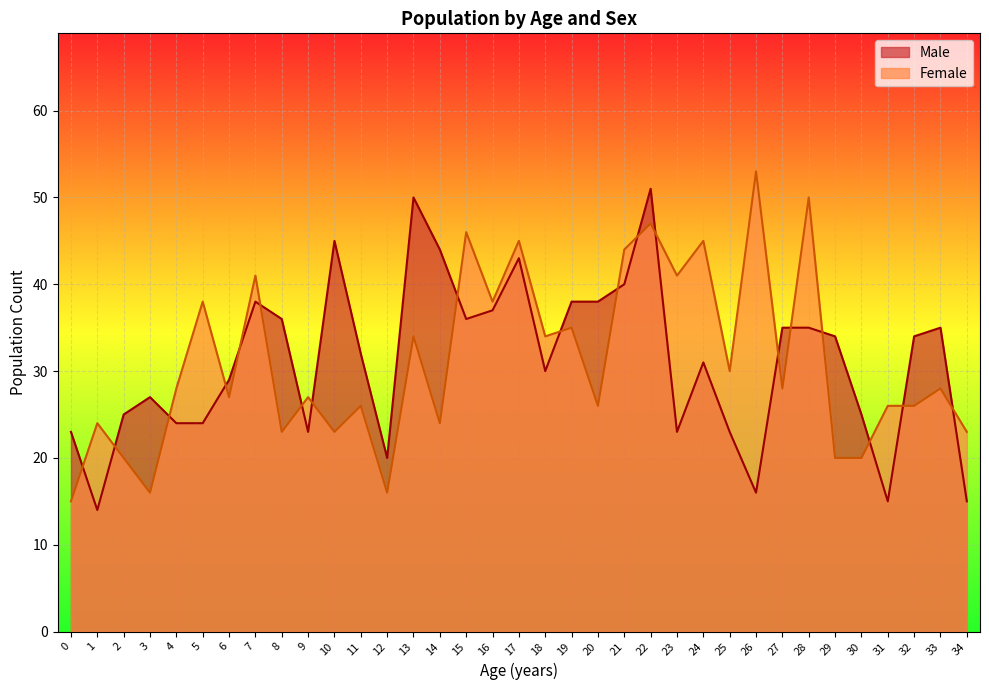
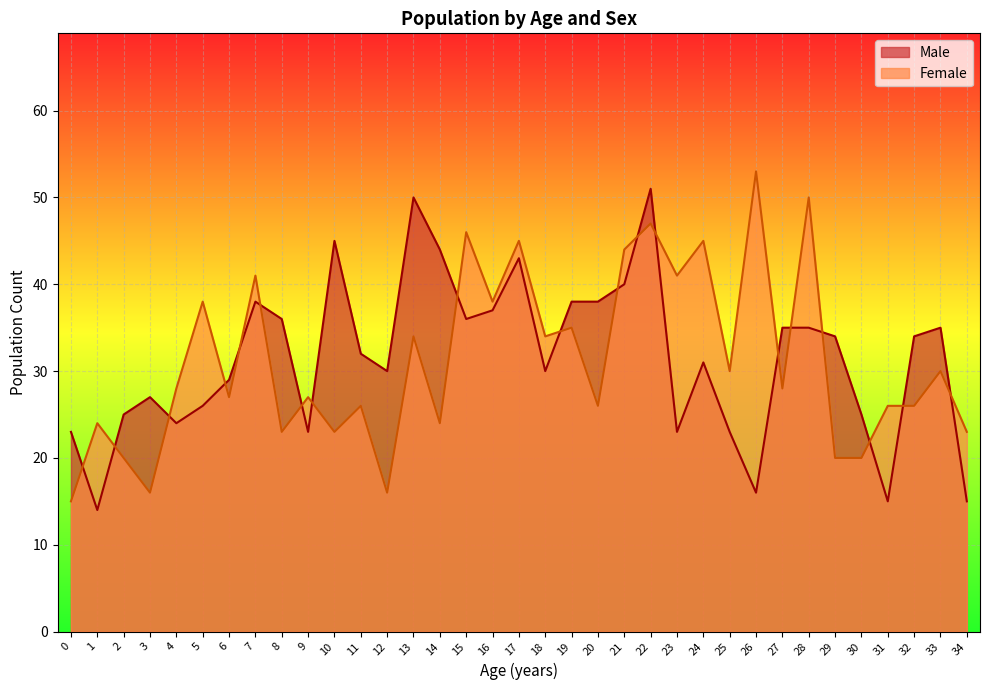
Male, 5: 24 -> 26
Male, 12: 20 -> 30
Female, 33: 28 -> 30
